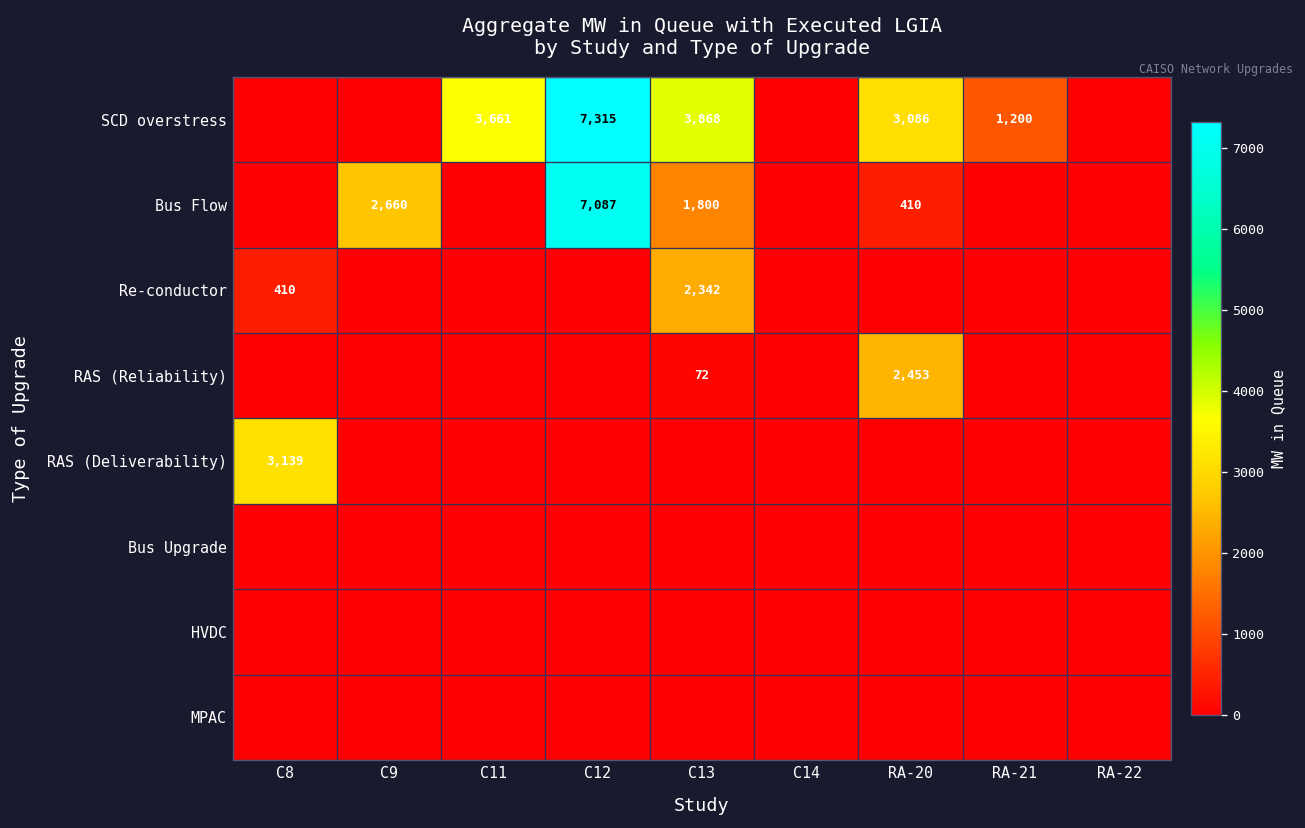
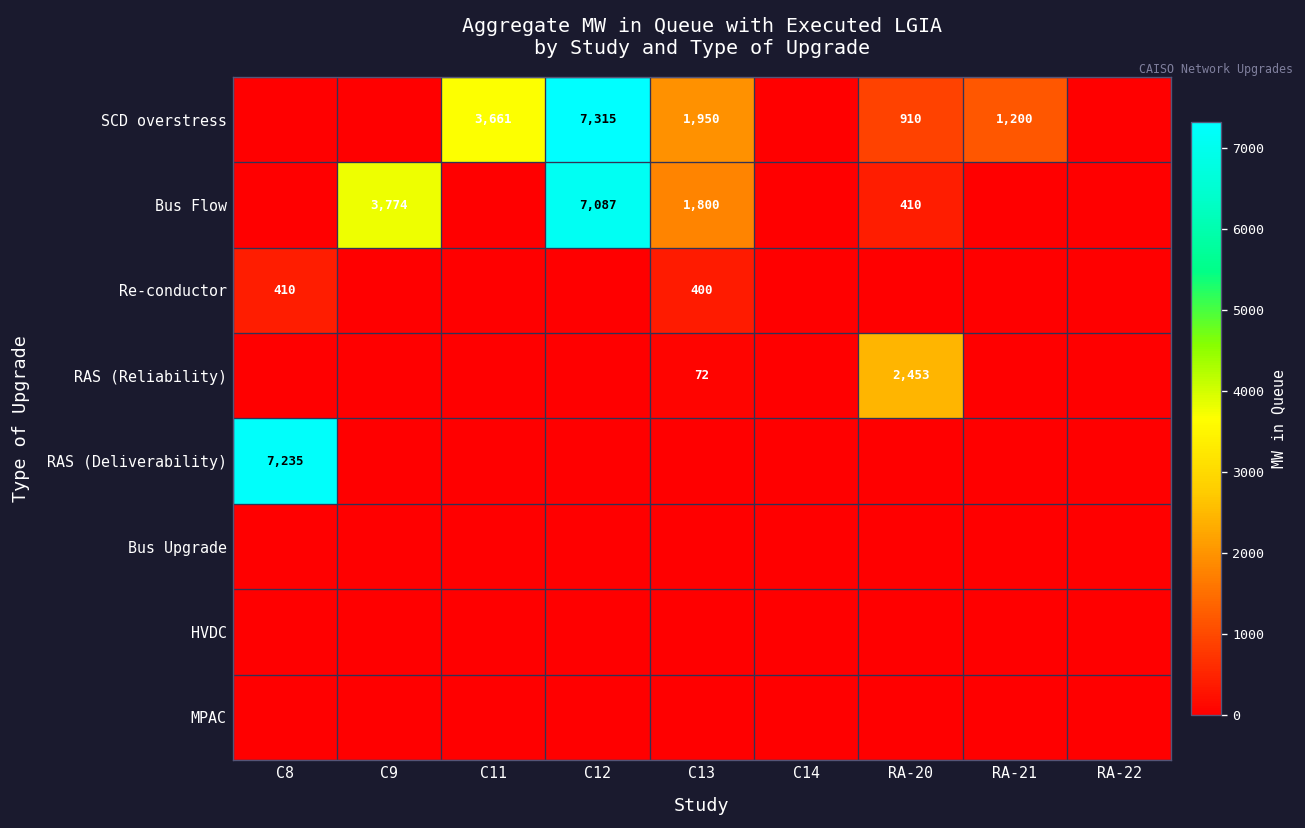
SCD overstress, C13: 3,868 -> 1,950
SCD overstress, RA-20: 3,086 -> 910
Bus Flow, C9: 2,660 -> 3,774
Re-conductor, C13: 2,342 -> 400
RAS (Deliverability), C8: 3,139 -> 7,235
